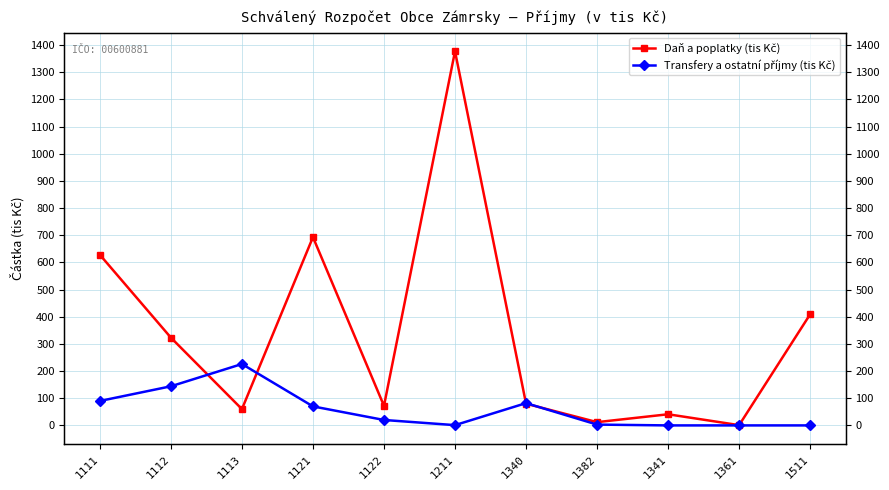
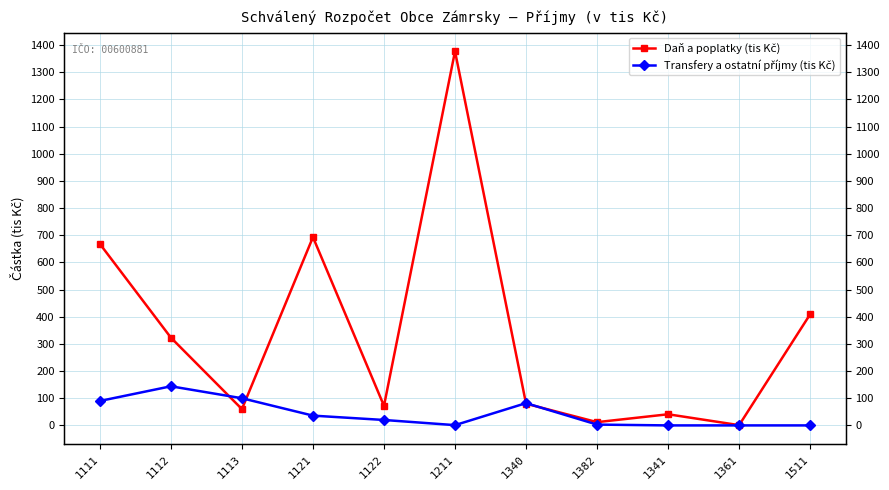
Daň a poplatky (tis Kč), 1111: 630 -> 670
Transfery a ostatní příjmy (tis Kč), 1113: 230 -> 100
Transfery a ostatní příjmy (tis Kč), 1121: 70 -> 40
